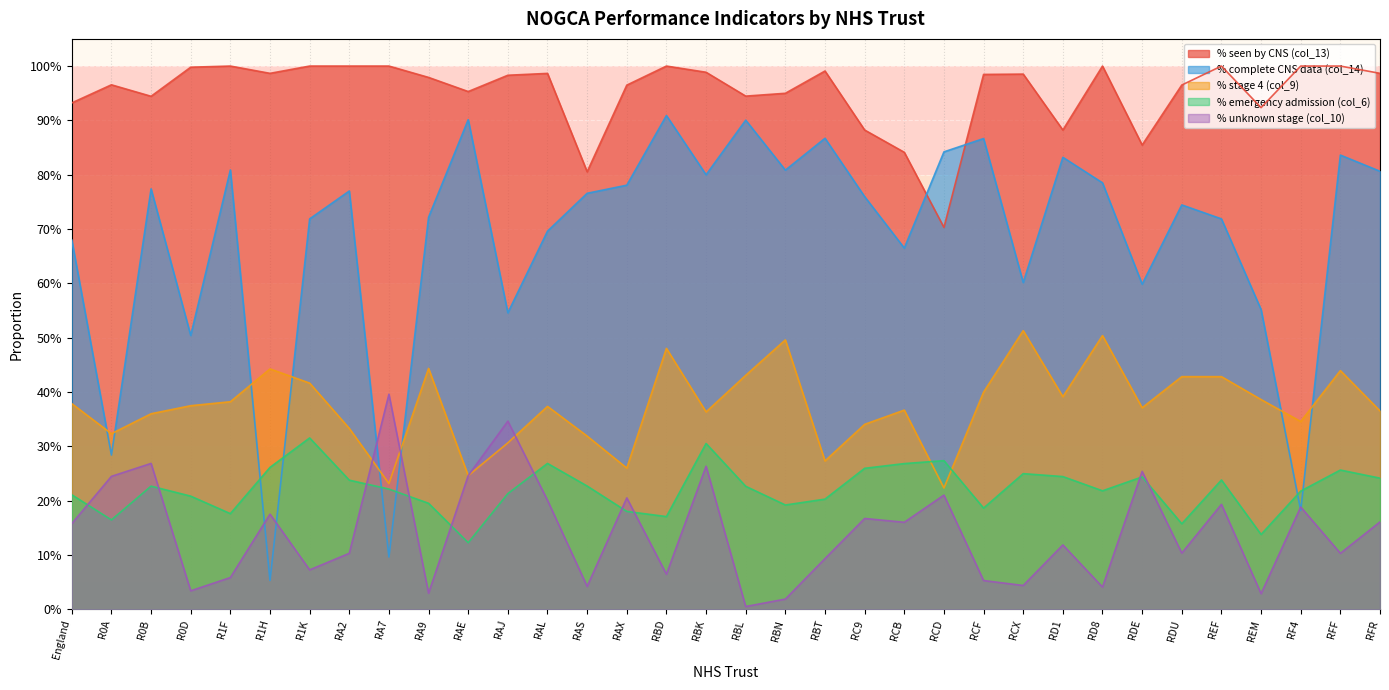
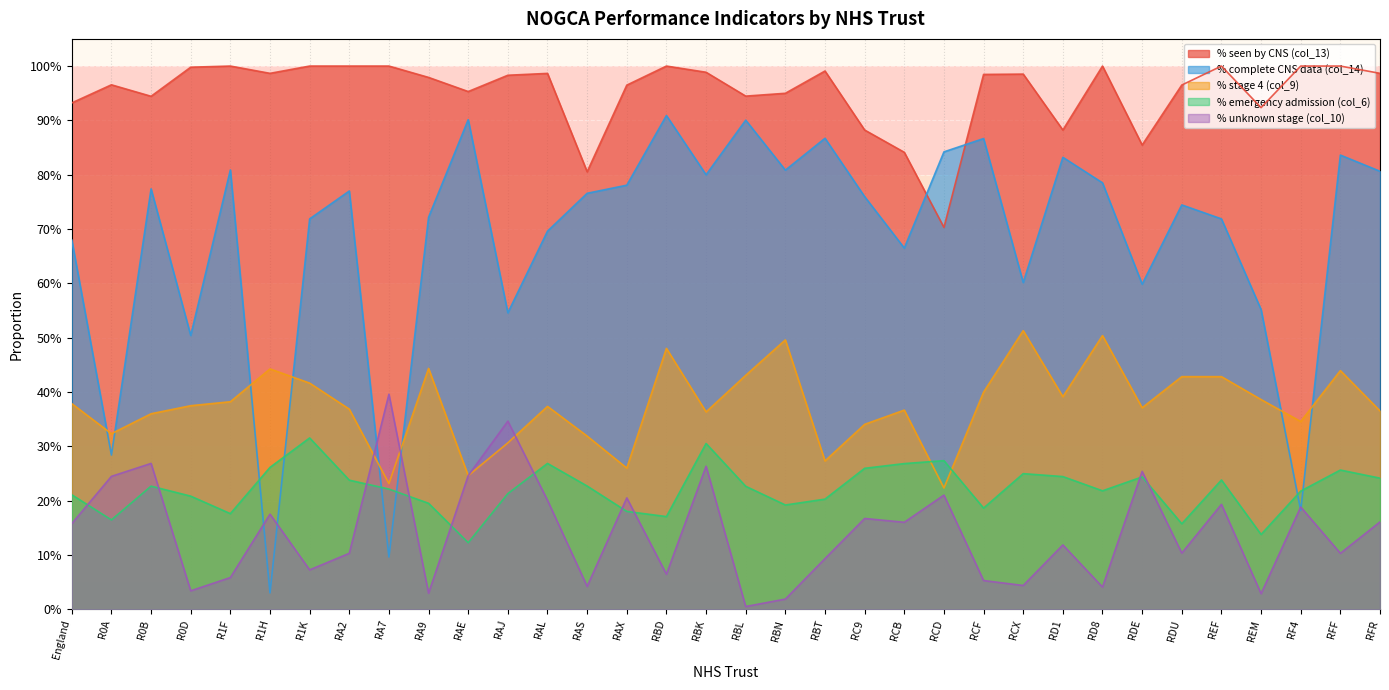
% complete CNS data (col_14), R1H: 5% -> 3%
% stage 4 (col_9), RA2: 33% -> 37%
